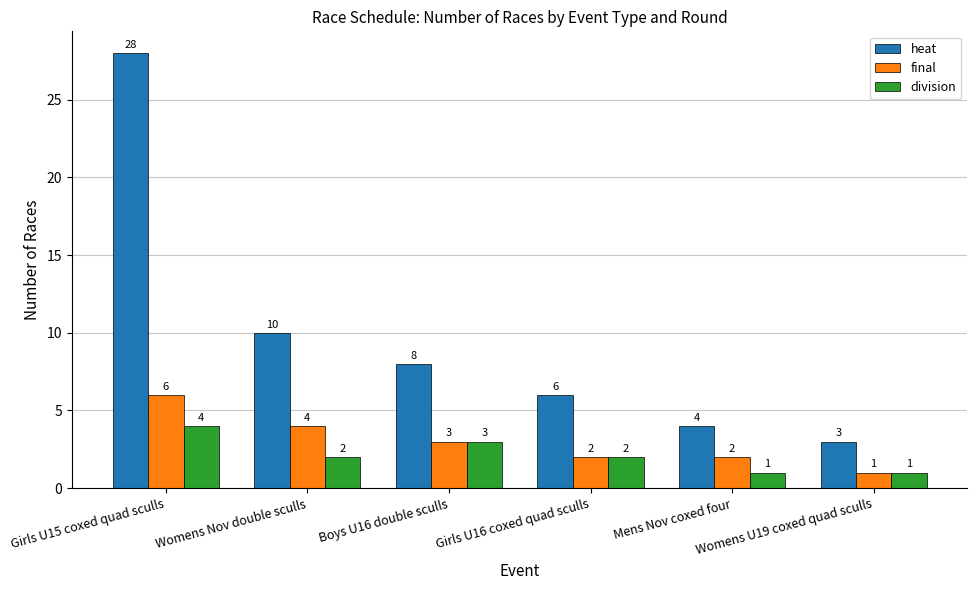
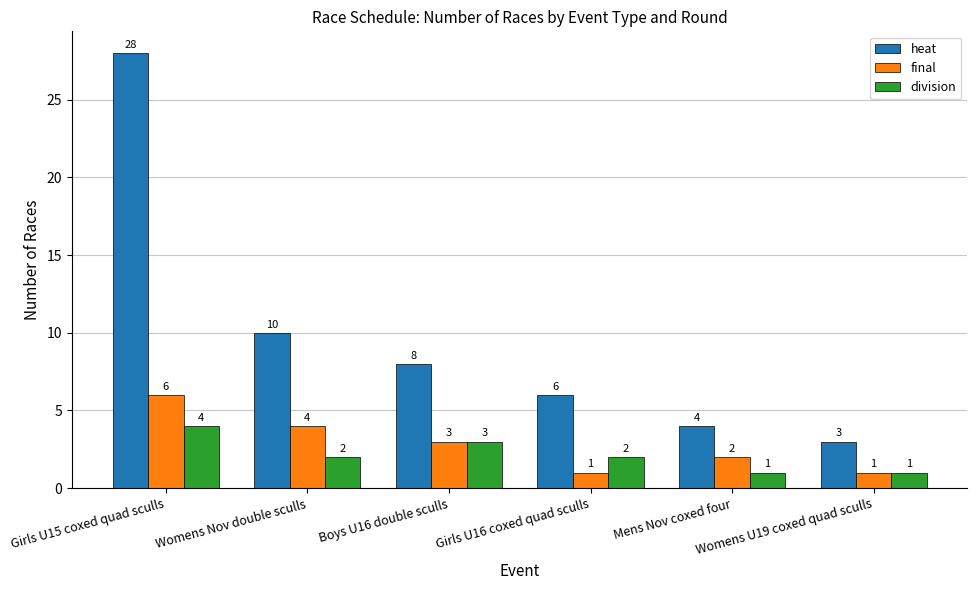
final, Girls U16 coxed quad sculls: 2 -> 1
